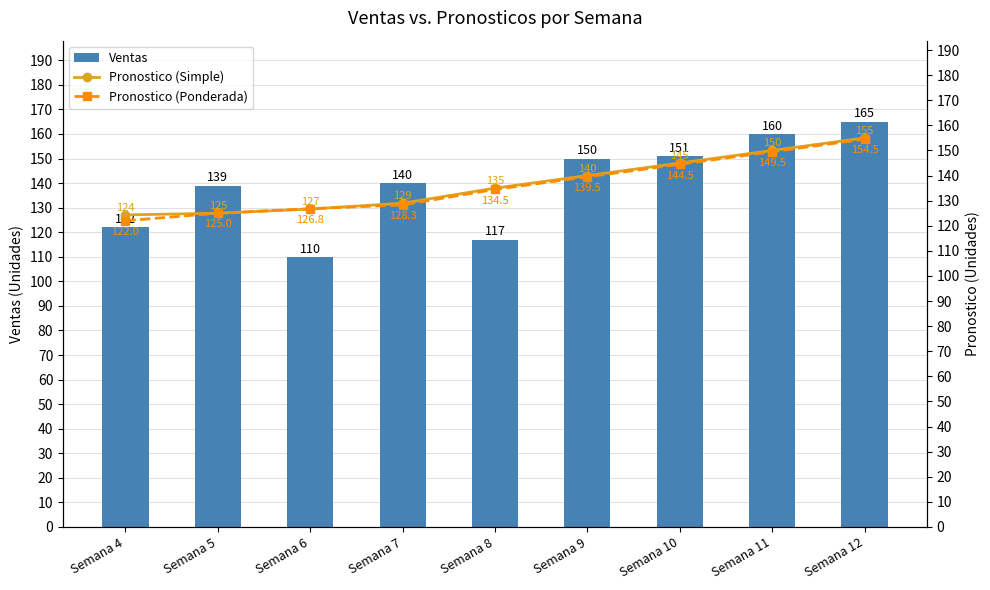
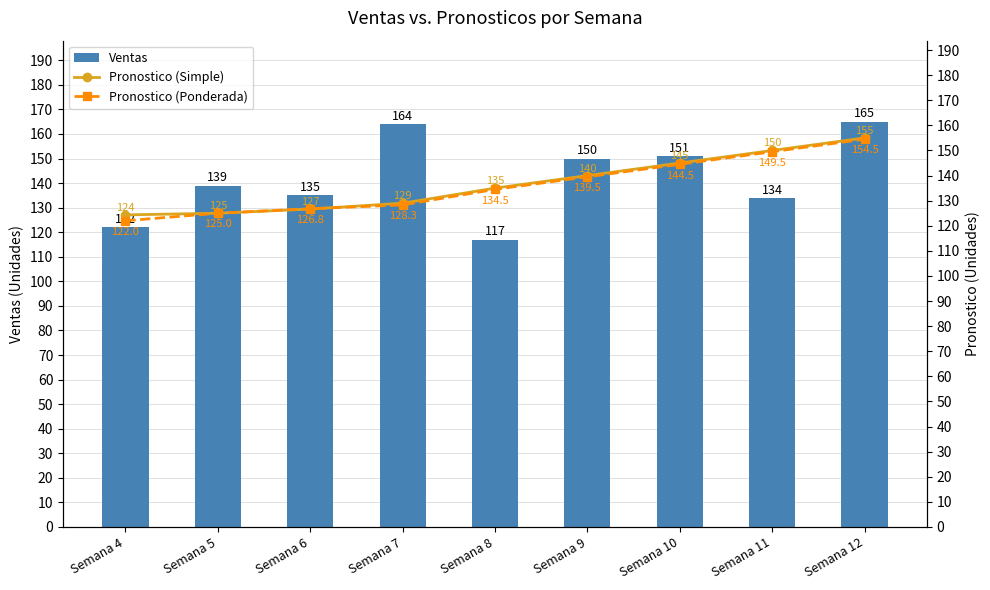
Ventas, Semana 6: 110 -> 135
Ventas, Semana 7: 140 -> 164
Ventas, Semana 11: 160 -> 134
